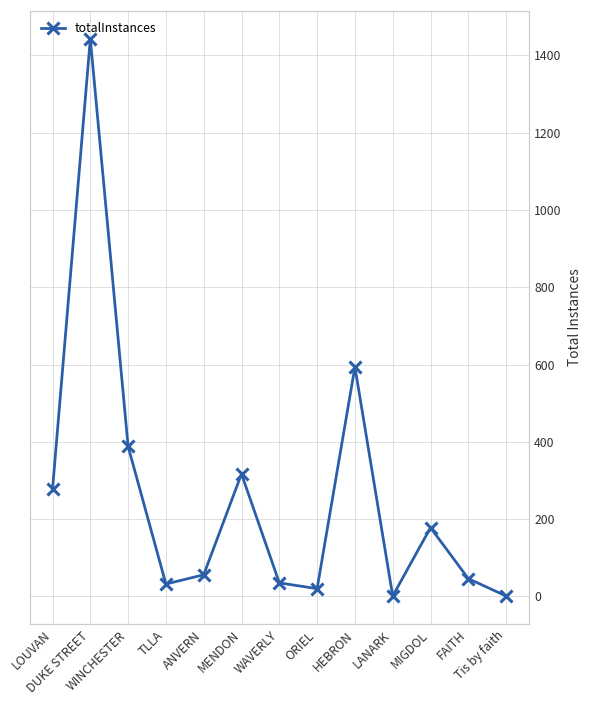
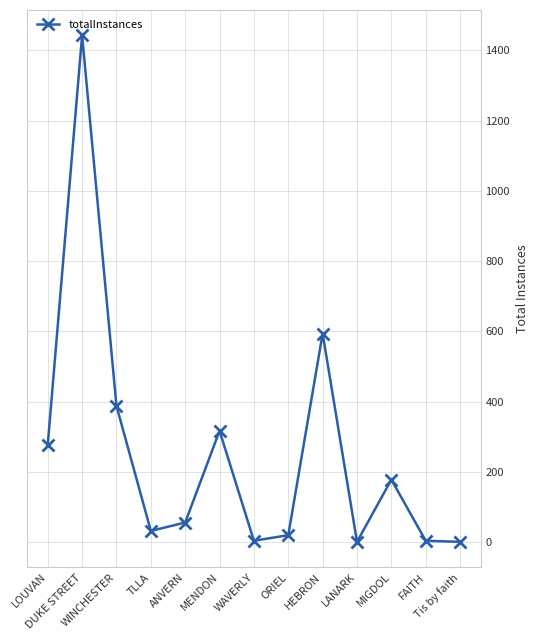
WAVERLY: 40 -> 0
FAITH: 50 -> 0
